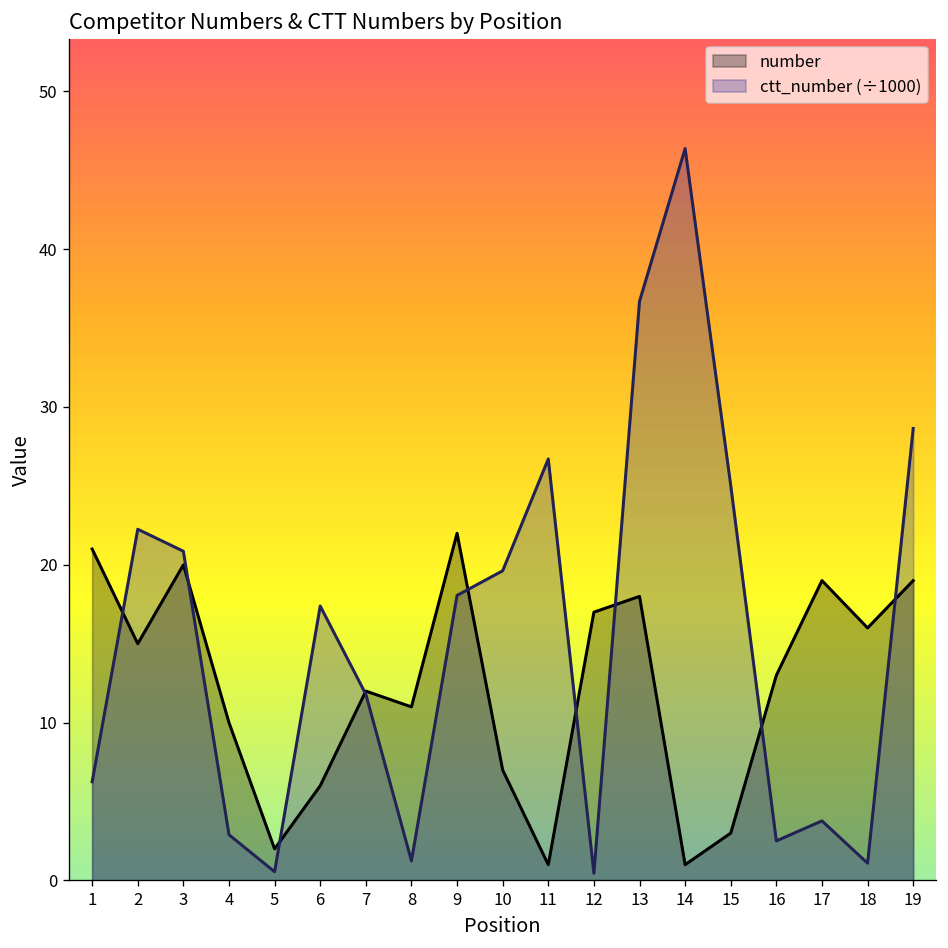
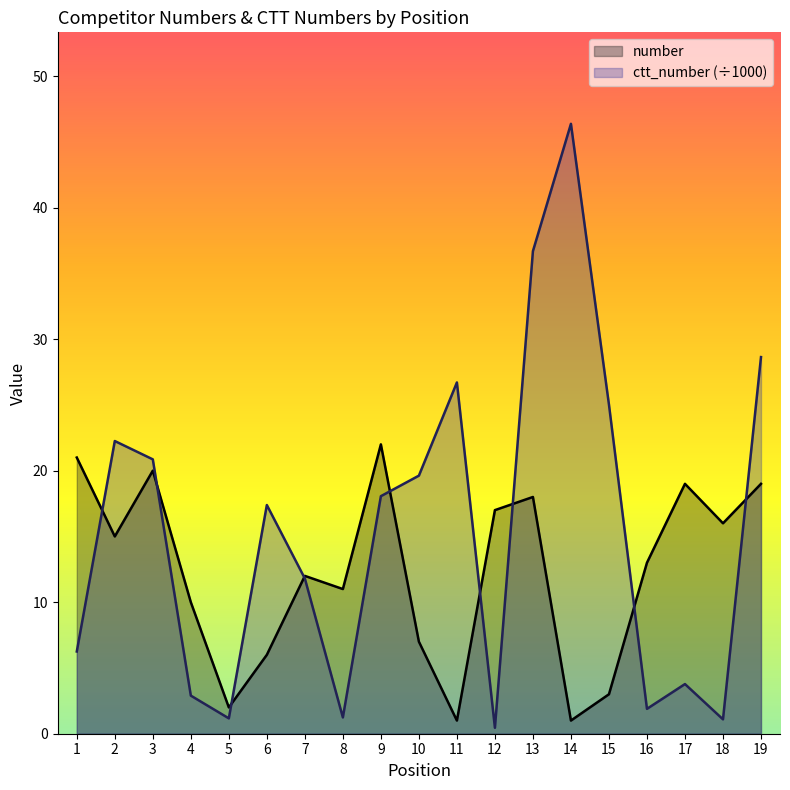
ctt_number (÷1000), 5: 0.6 -> 1.2
ctt_number (÷1000), 16: 2.5 -> 1.9
